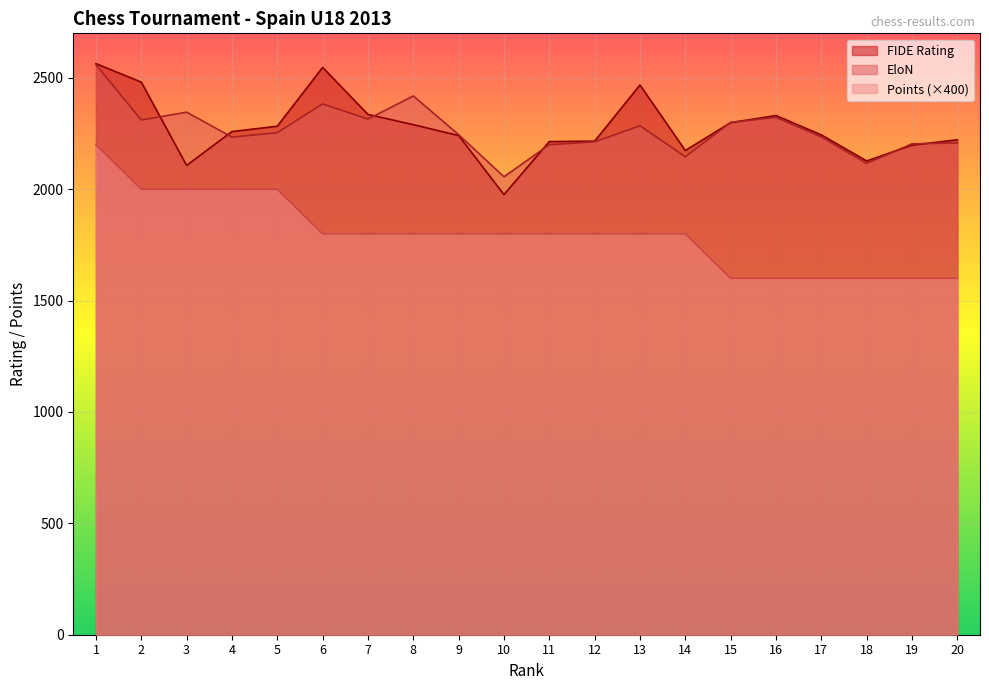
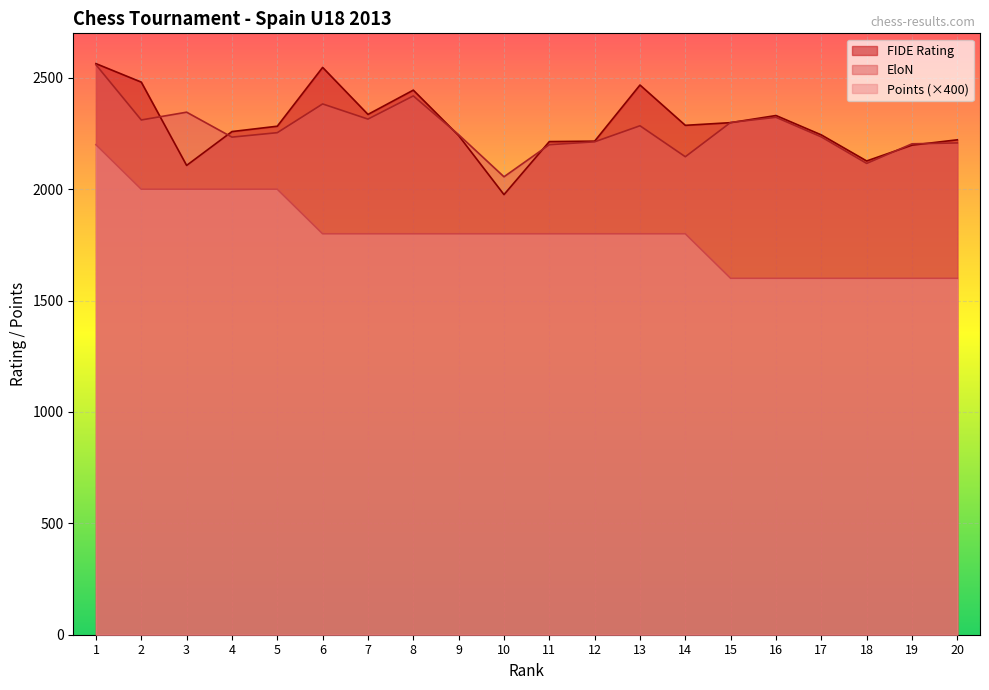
FIDE Rating, 8: 2290 -> 2450
FIDE Rating, 14: 2170 -> 2290
